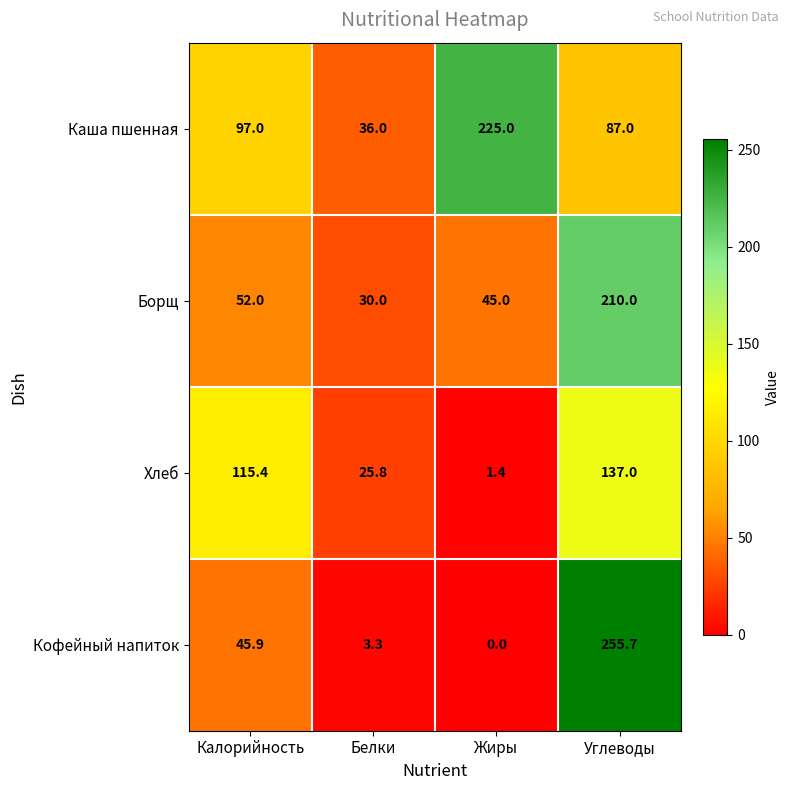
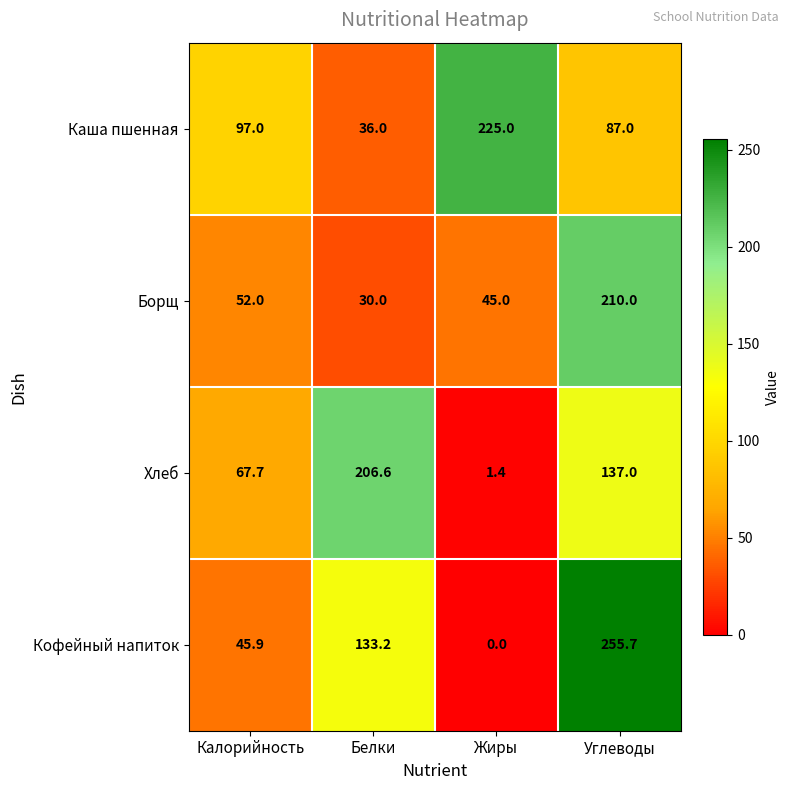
Хлеб, Калорийность: 115.4 -> 67.7
Хлеб, Белки: 25.8 -> 206.6
Кофейный напиток, Белки: 3.3 -> 133.2
